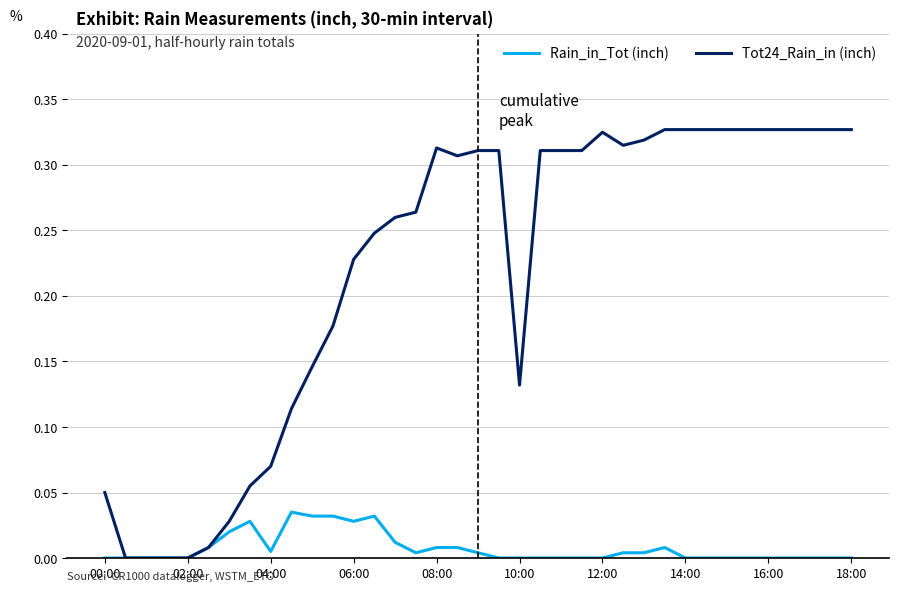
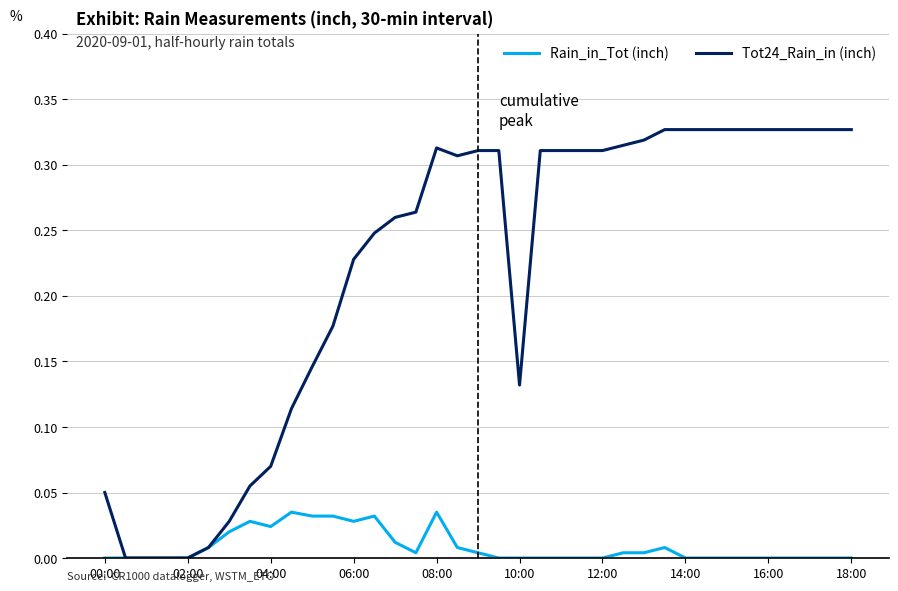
Rain_in_Tot (inch), 04:00: 0.005 -> 0.024
Rain_in_Tot (inch), 08:00: 0.008 -> 0.035
Tot24_Rain_in (inch), 12:00: 0.325 -> 0.311
